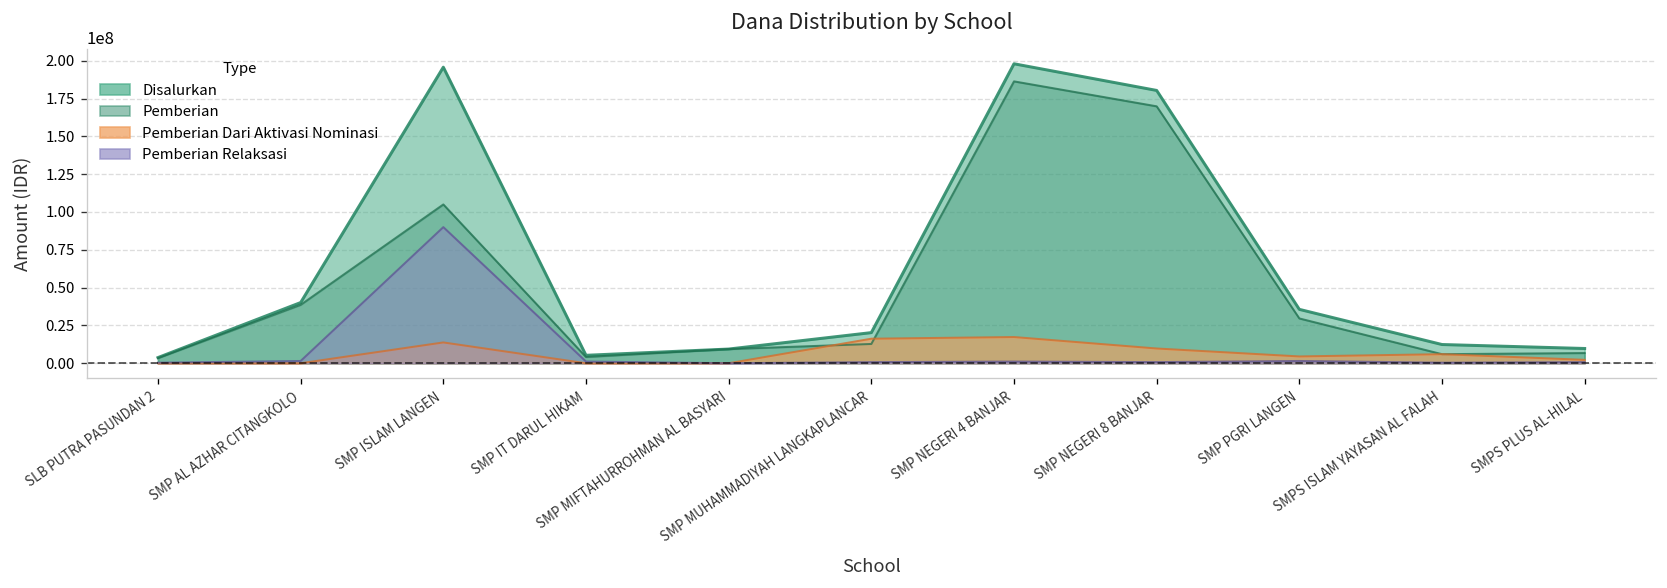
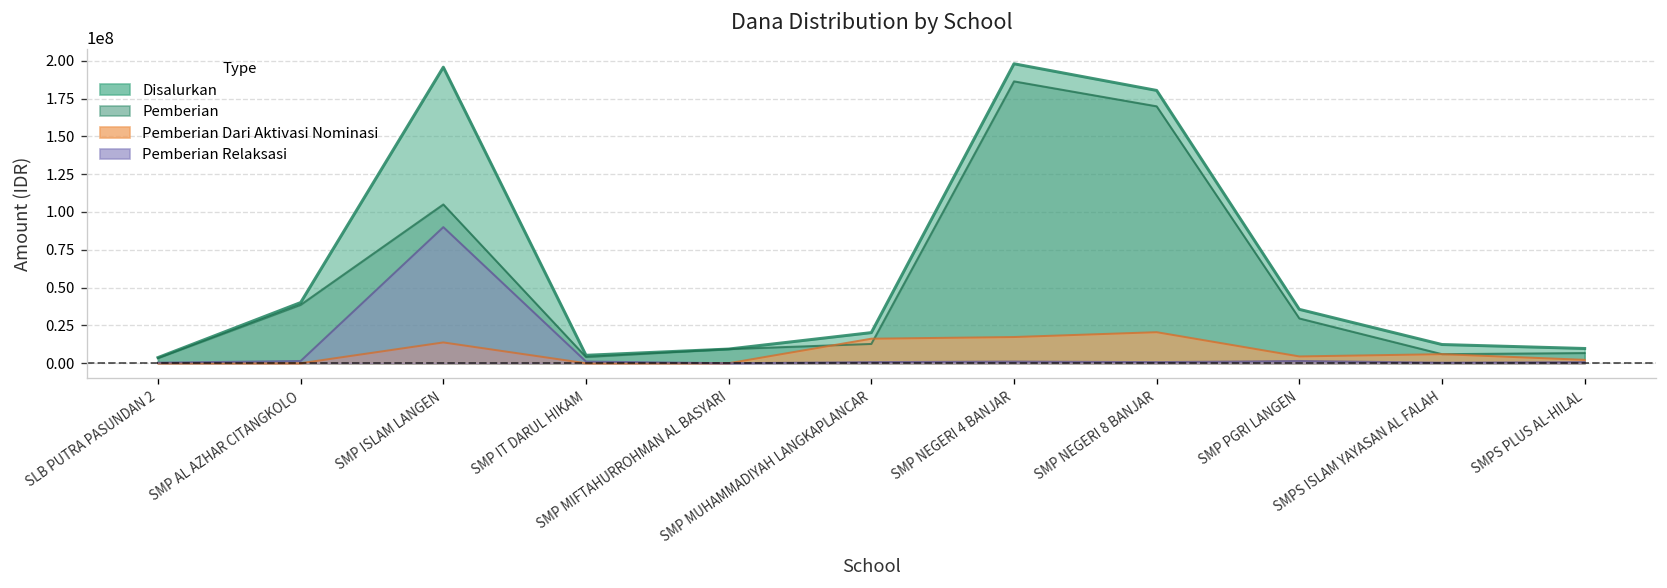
Pemberian Dari Aktivasi Nominasi, SMP NEGERI 8 BANJAR: 10000000 -> 21000000
